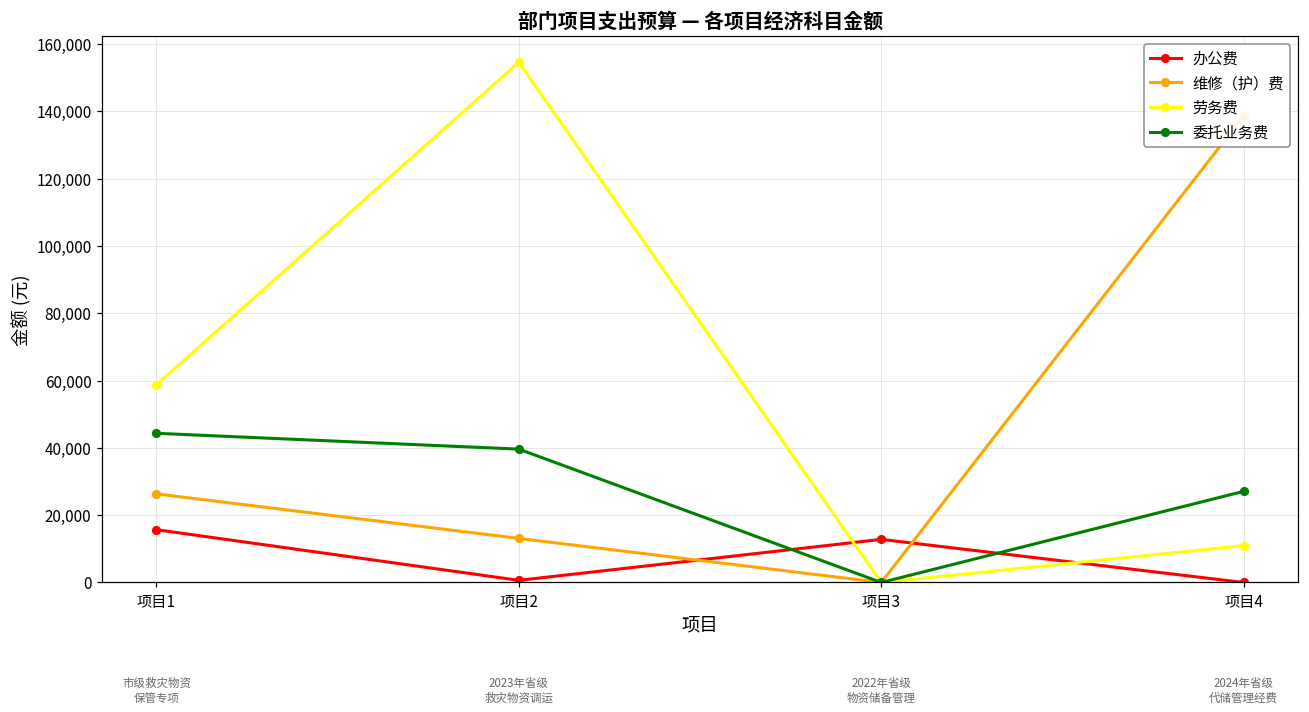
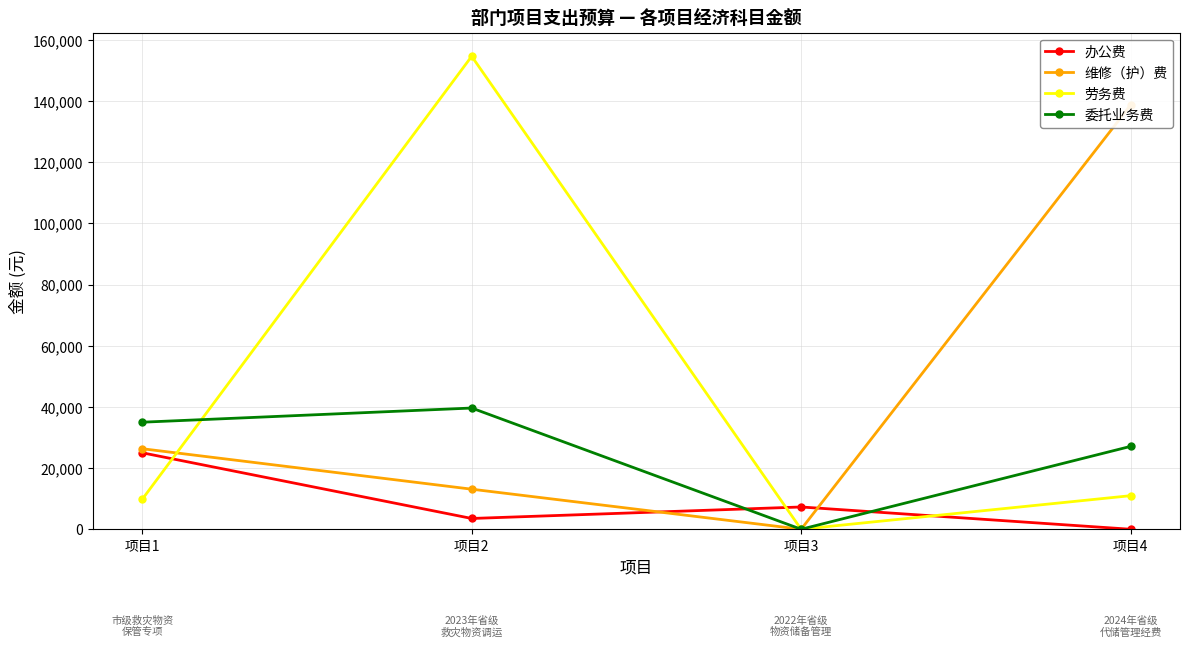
办公费, 项目1: 16,000 -> 25,000
劳务费, 项目1: 59,000 -> 10,000
委托业务费, 项目1: 44,000 -> 35,000
办公费, 项目2: 1,000 -> 4,000
办公费, 项目3: 13,000 -> 7,000
